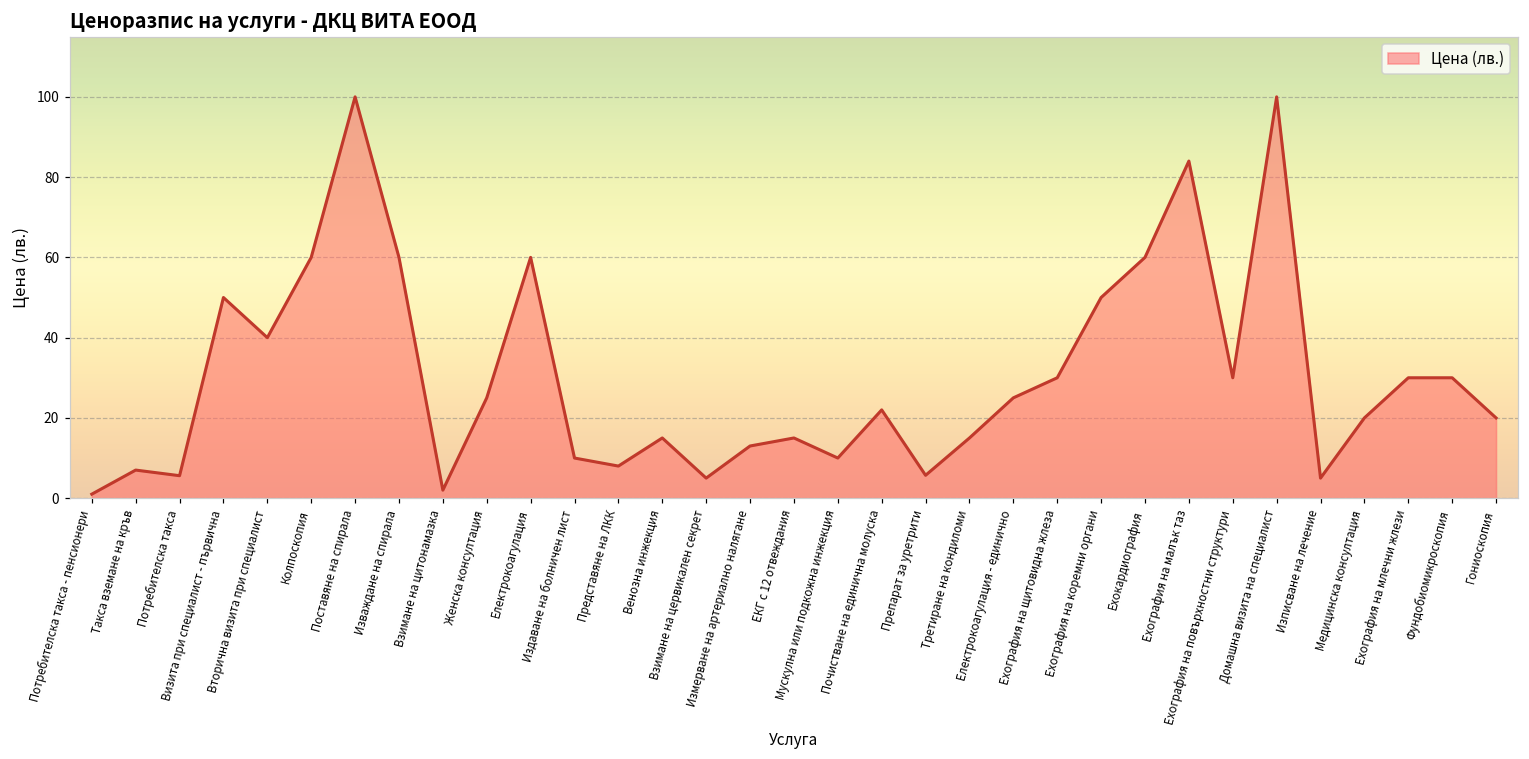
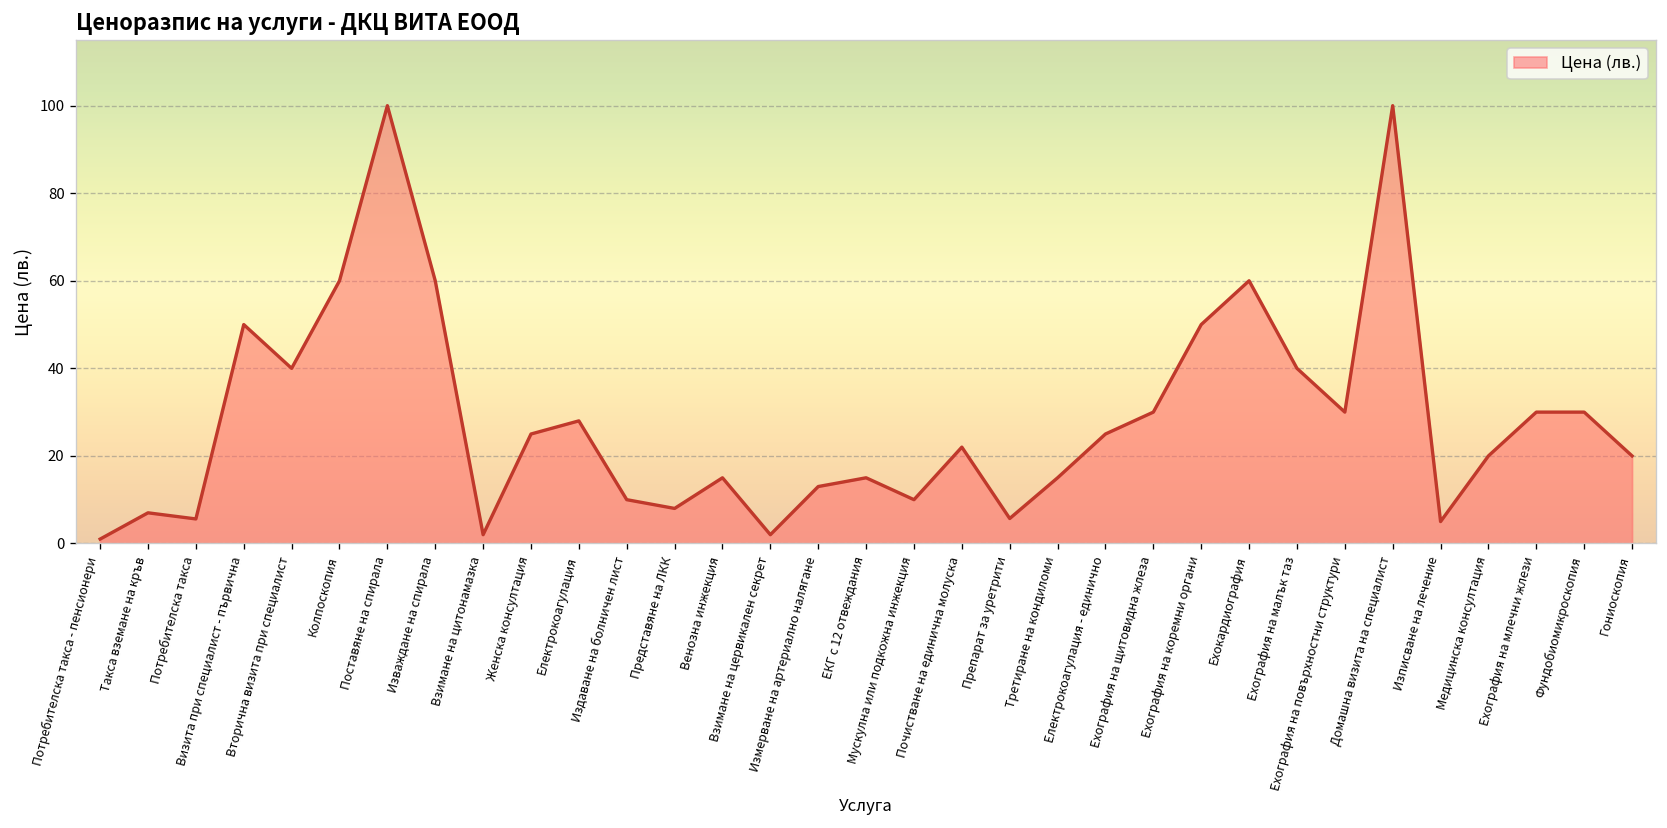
Електрокоагулация: 60 -> 28
Взимане на цервикален секрет: 5 -> 2
Ехография на малък таз: 84 -> 40
